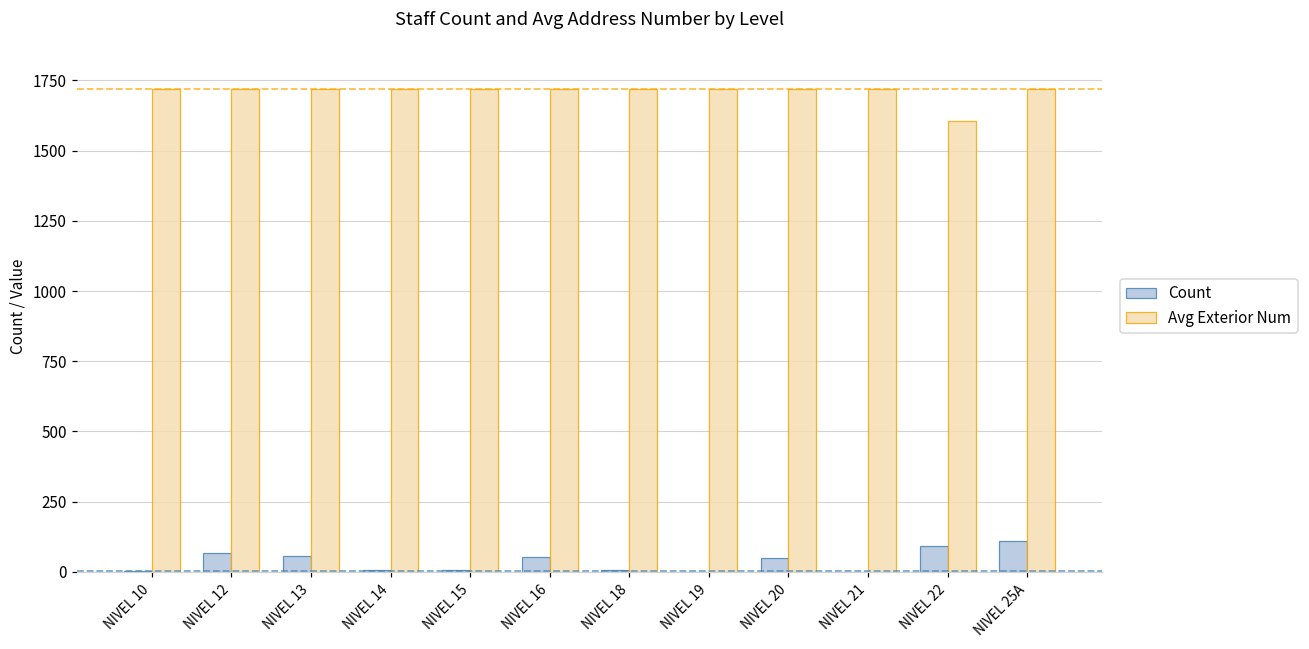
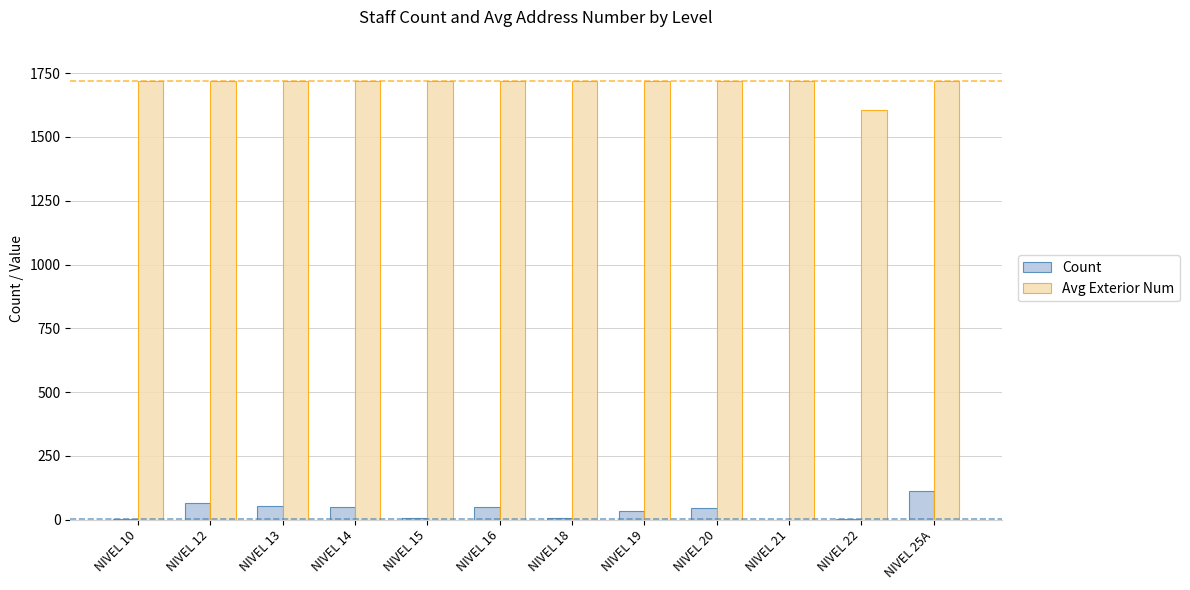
Count, NIVEL 14: 10 -> 50
Count, NIVEL 19: 0 -> 40
Count, NIVEL 22: 90 -> 0
